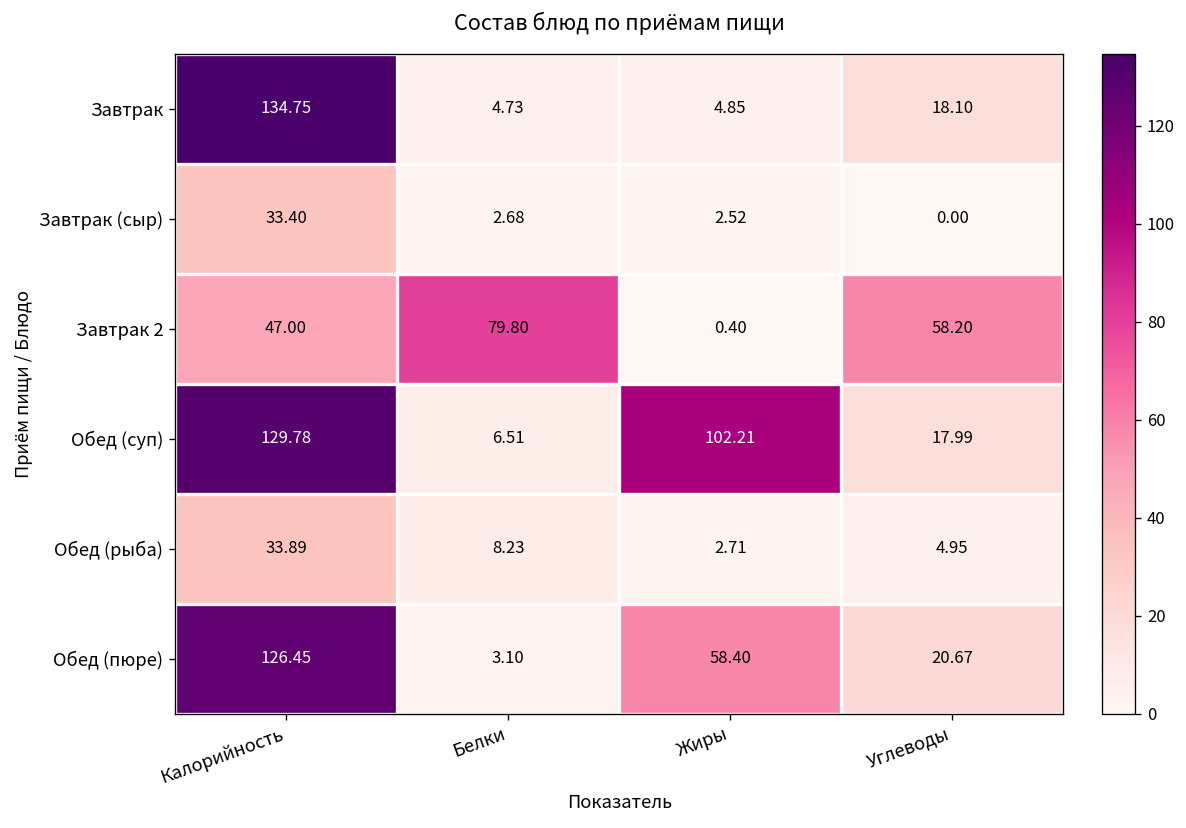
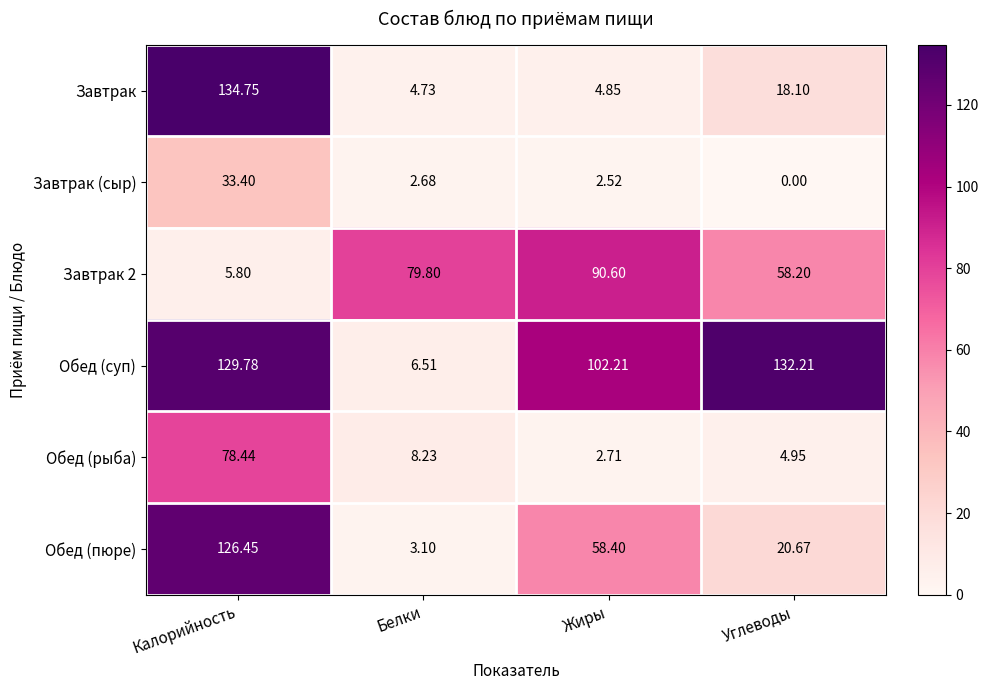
Завтрак 2, Калорийность: 47.00 -> 5.80
Завтрак 2, Жиры: 0.40 -> 90.60
Обед (суп), Углеводы: 17.99 -> 132.21
Обед (рыба), Калорийность: 33.89 -> 78.44
